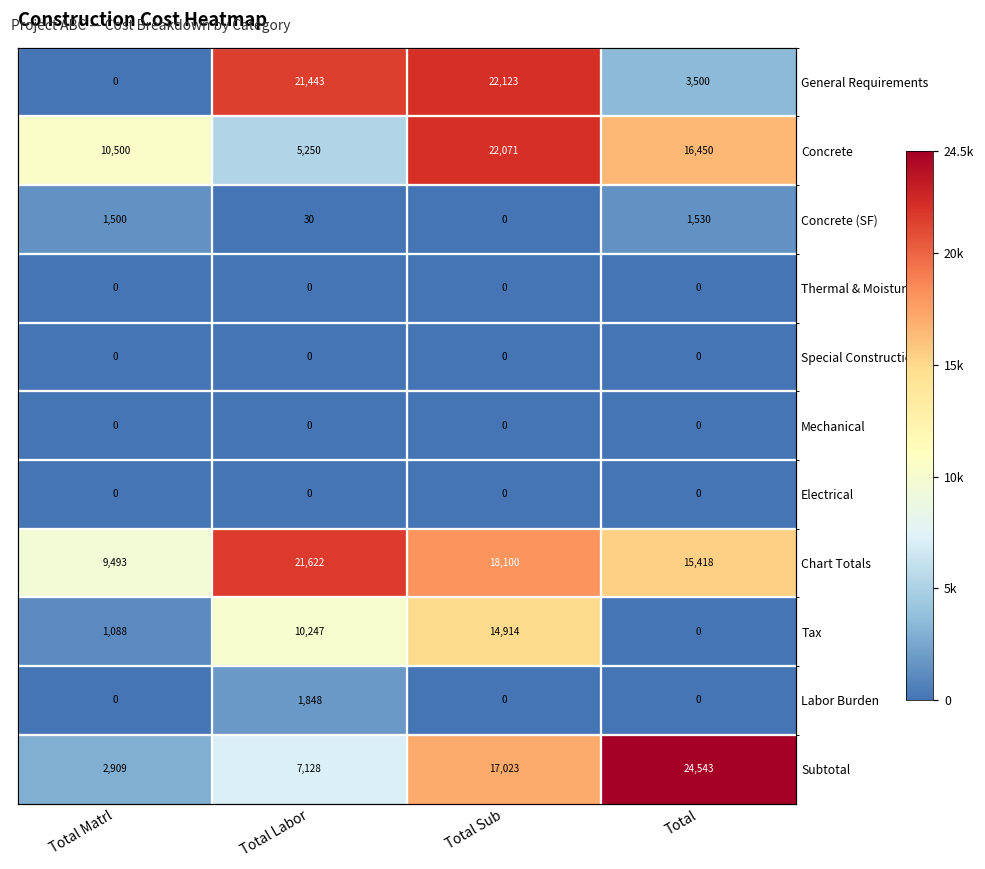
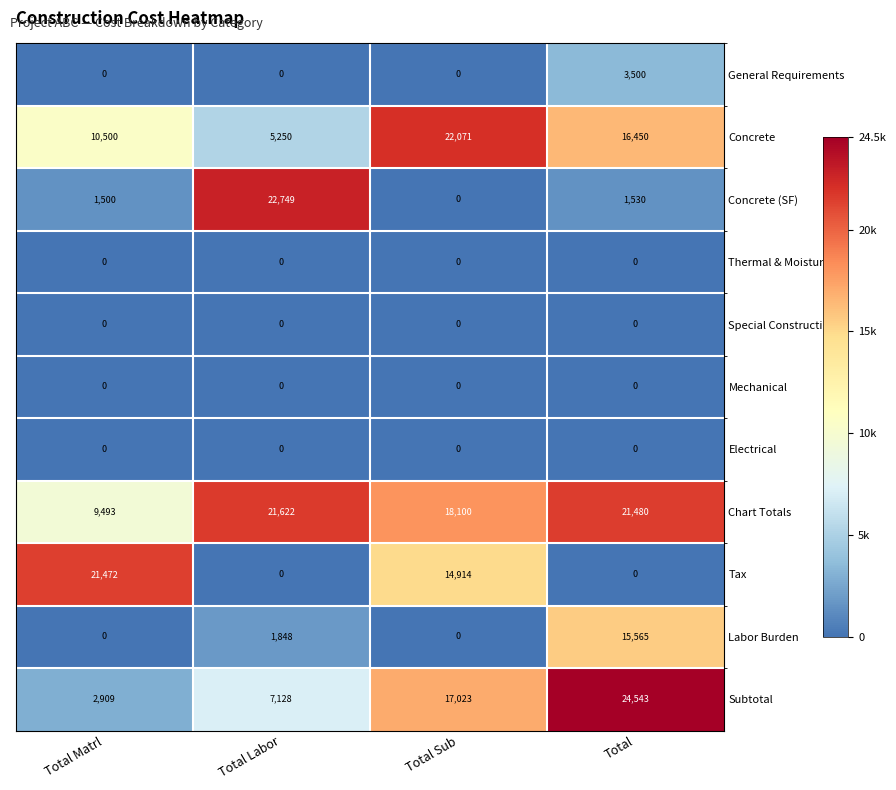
General Requirements, Total Labor: 21,443 -> 0
General Requirements, Total Sub: 22,123 -> 0
Concrete (SF), Total Labor: 30 -> 22,749
Chart Totals, Total: 15,418 -> 21,480
Tax, Total Matrl: 1,088 -> 21,472
Tax, Total Labor: 10,247 -> 0
Labor Burden, Total: 0 -> 15,565
